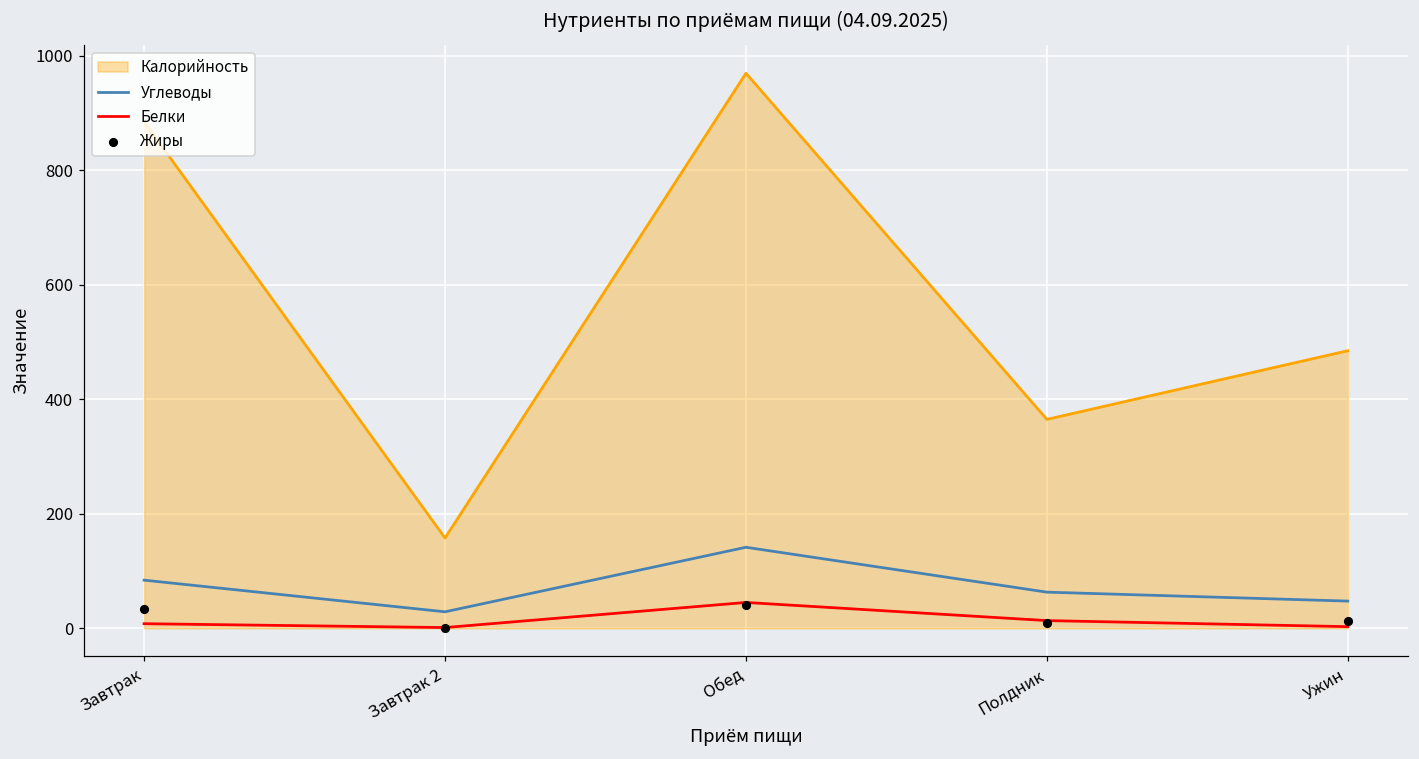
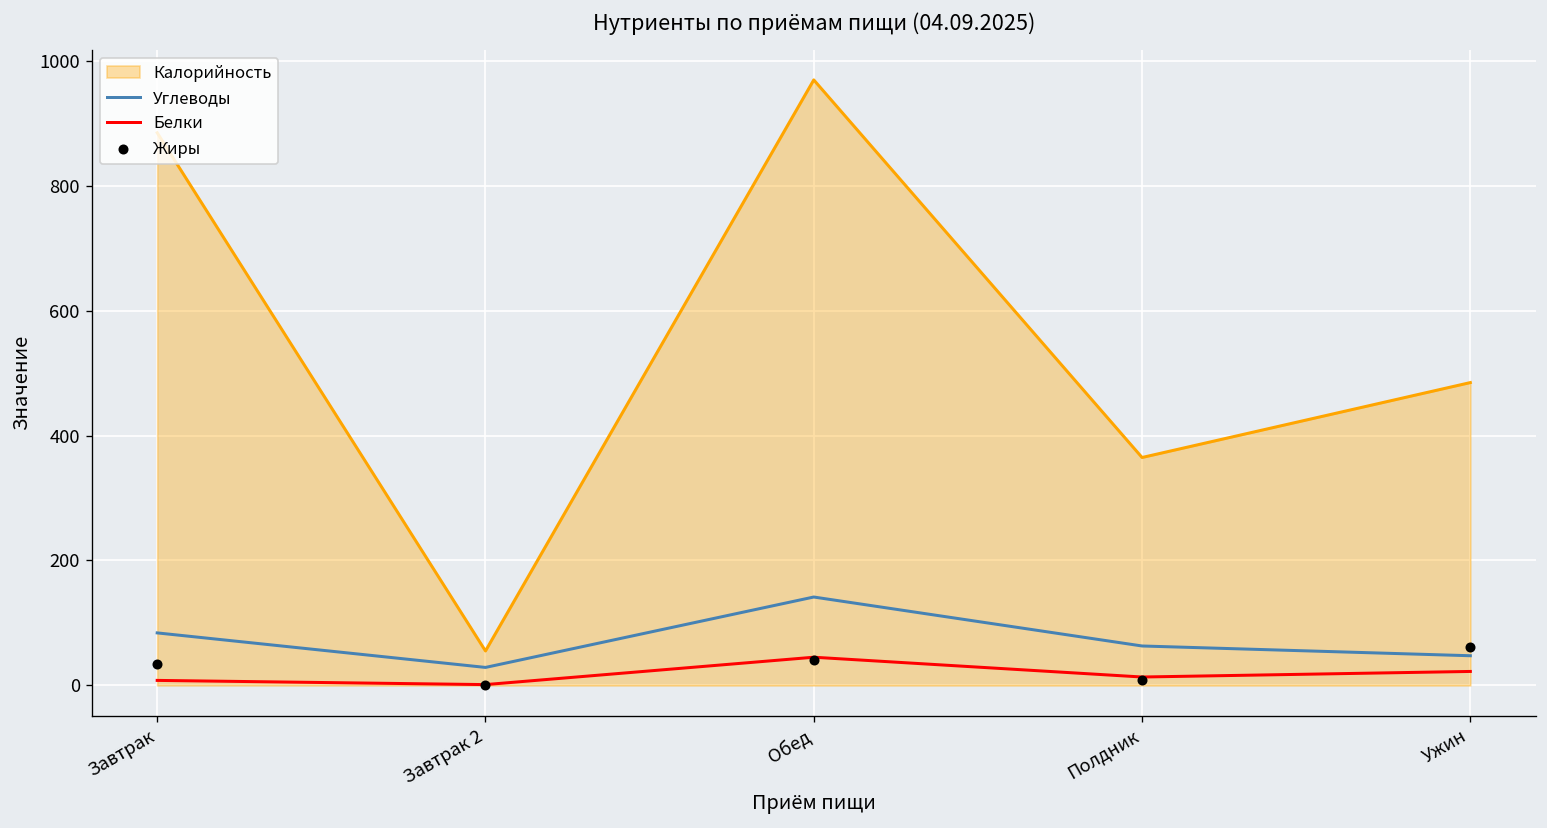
Калорийность, Завтрак 2: 160 -> 60
Белки, Ужин: 0 -> 20
Жиры, Ужин: 10 -> 60
